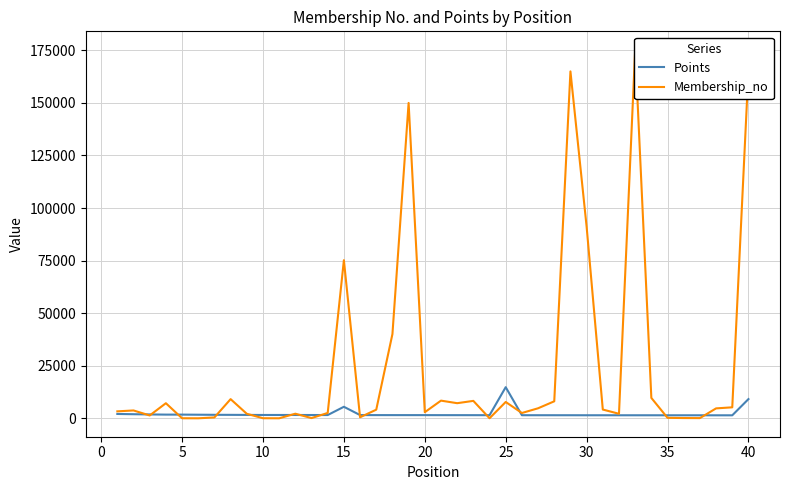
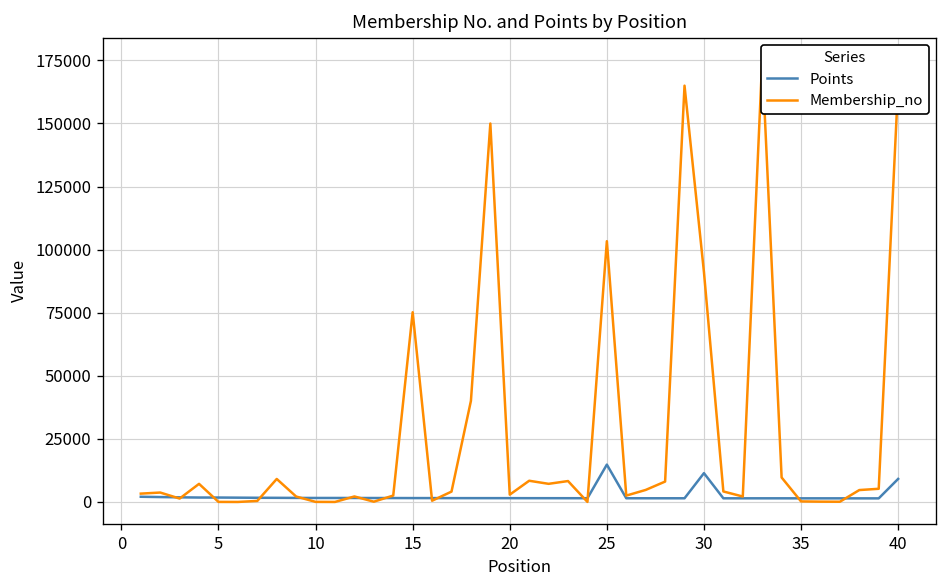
Points, 15: 5000 -> 2000
Membership_no, 25: 8000 -> 103000
Points, 30: 1000 -> 11000
